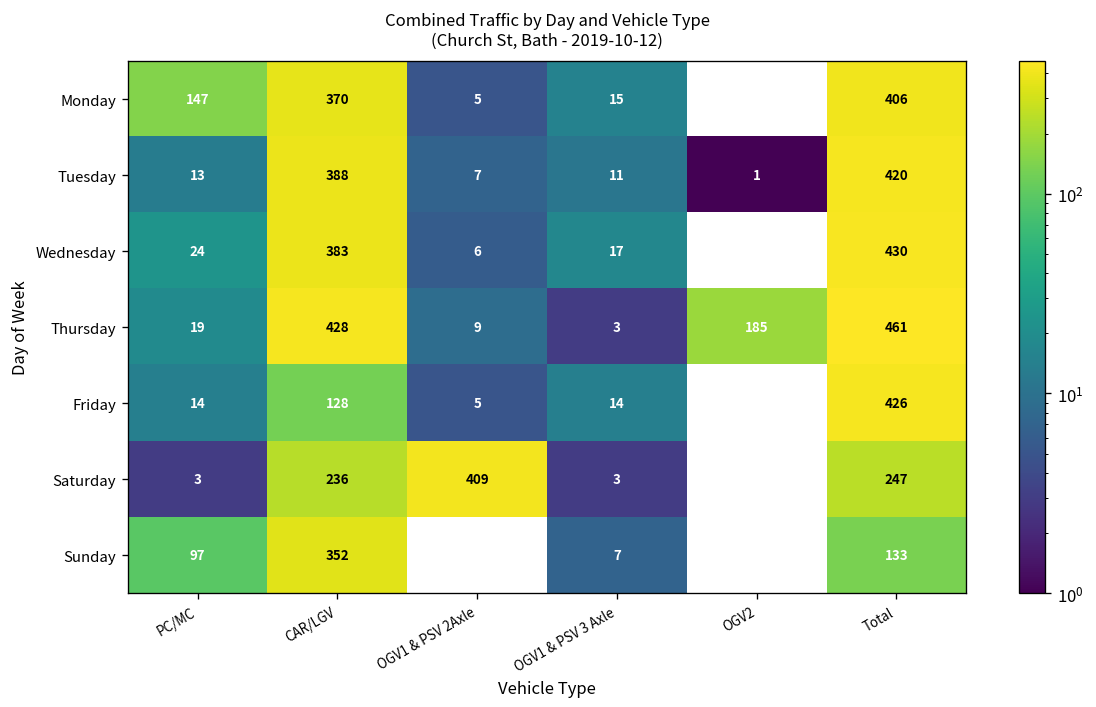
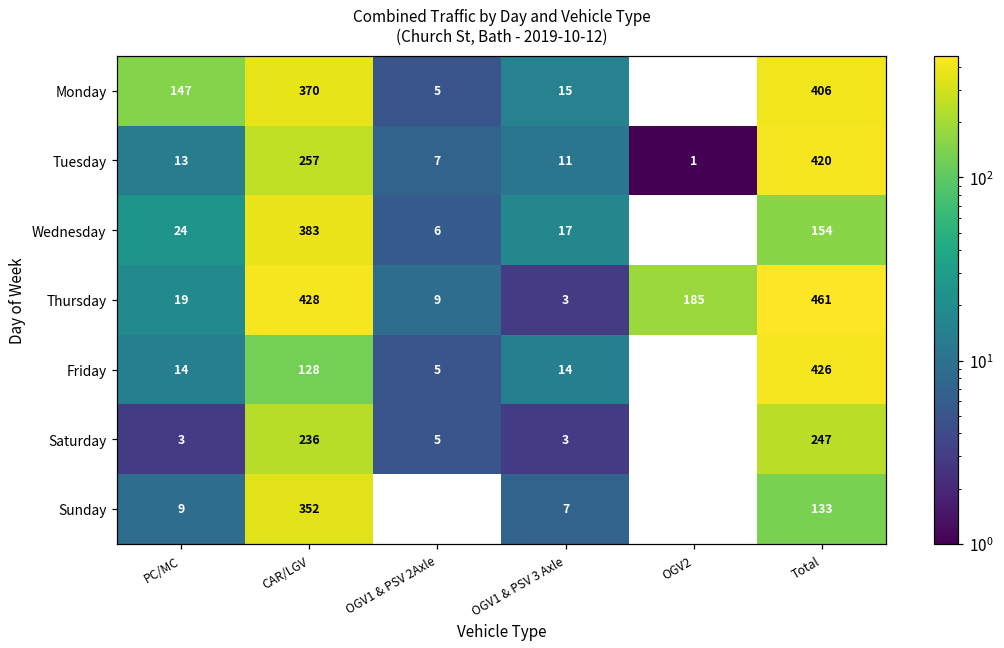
Tuesday, CAR/LGV: 388 -> 257
Wednesday, Total: 430 -> 154
Saturday, OGV1 & PSV 2Axle: 409 -> 5
Sunday, PC/MC: 97 -> 9
